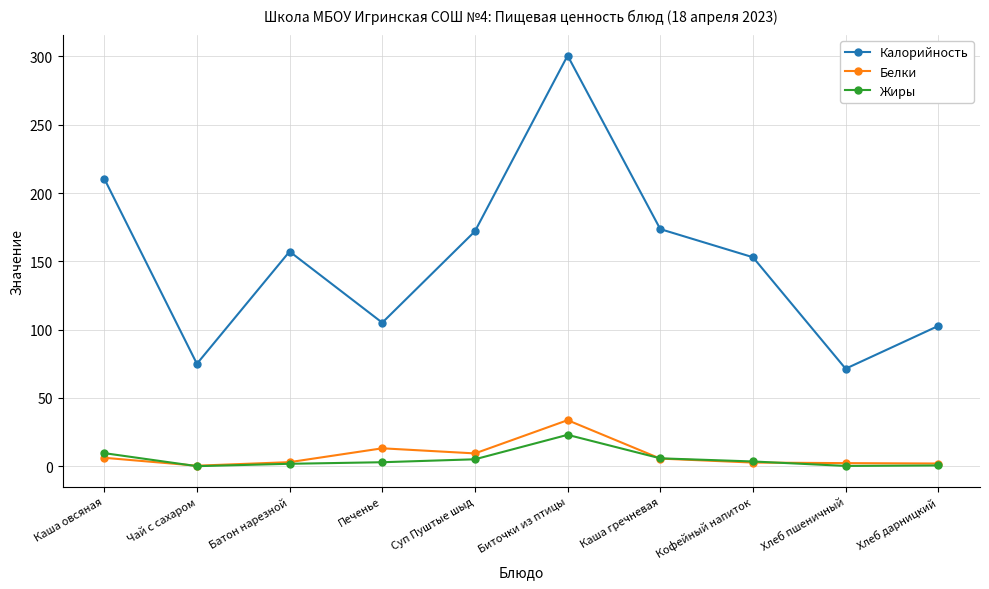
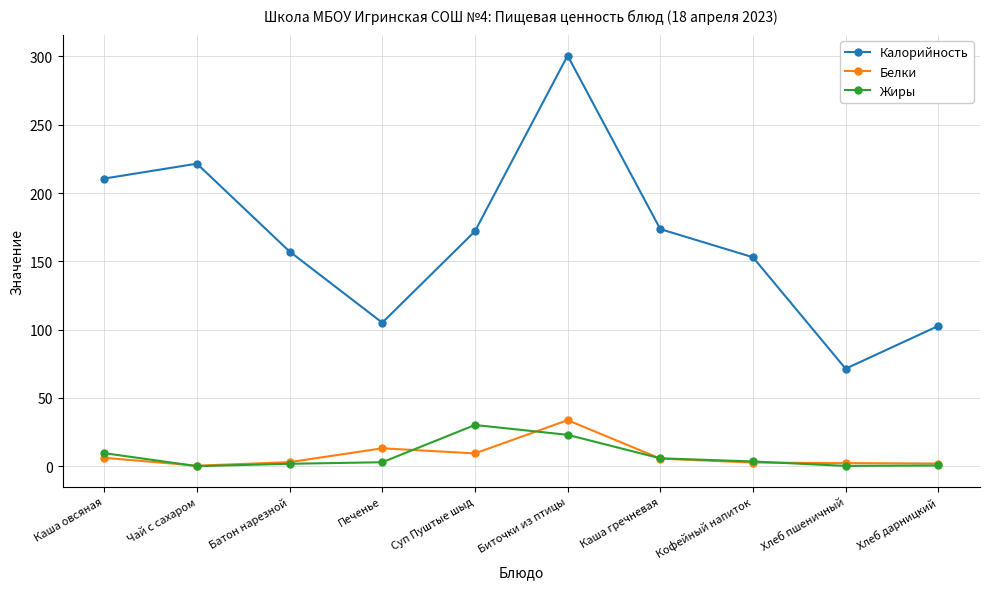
Калорийность, Чай с сахаром: 75 -> 222
Жиры, Суп Пуштые шыд: 5 -> 30
